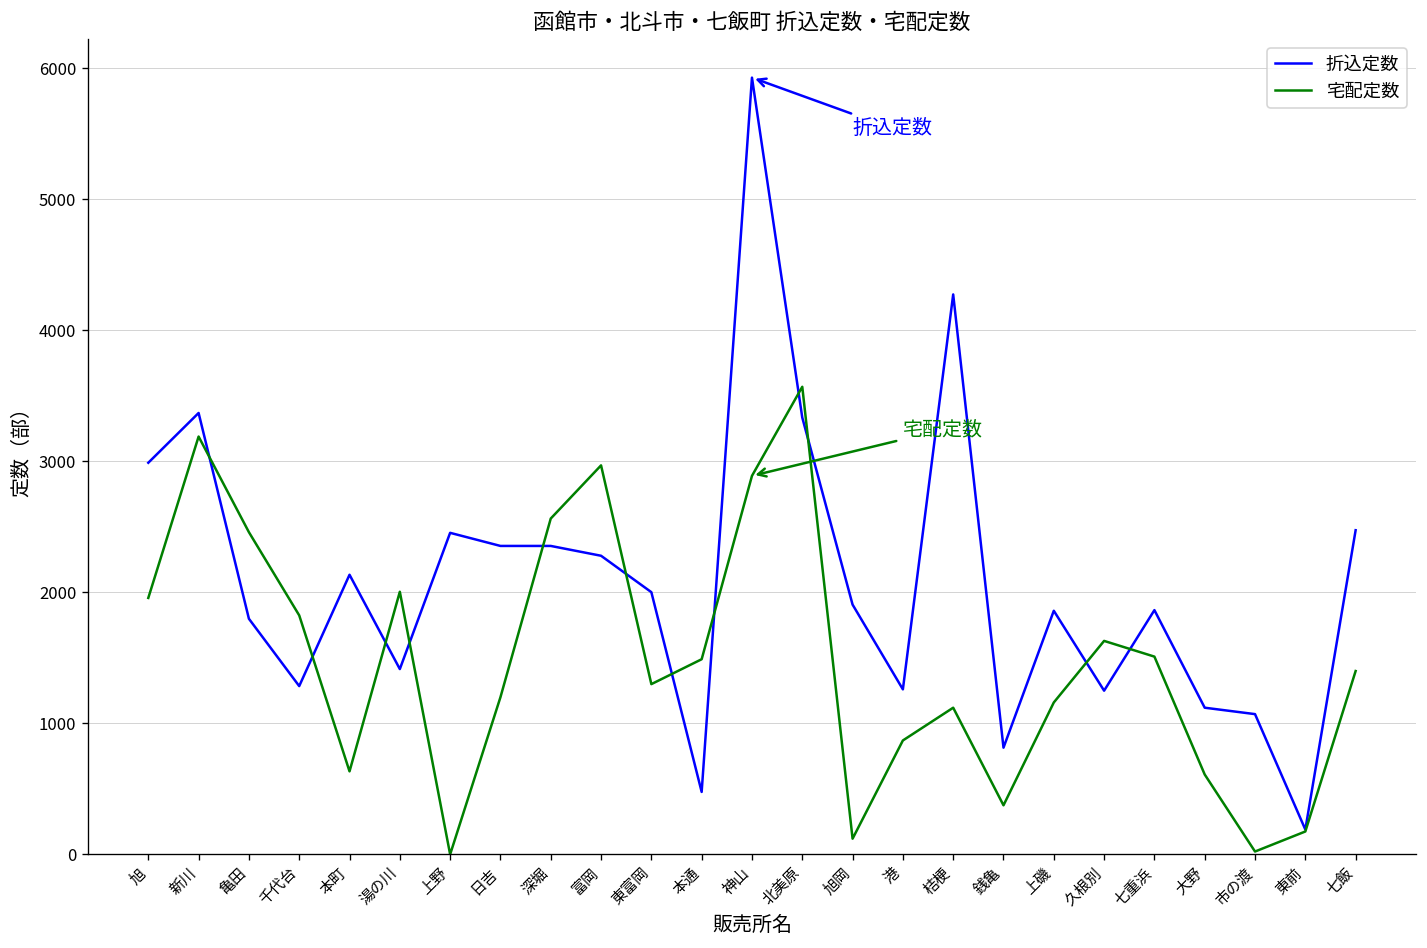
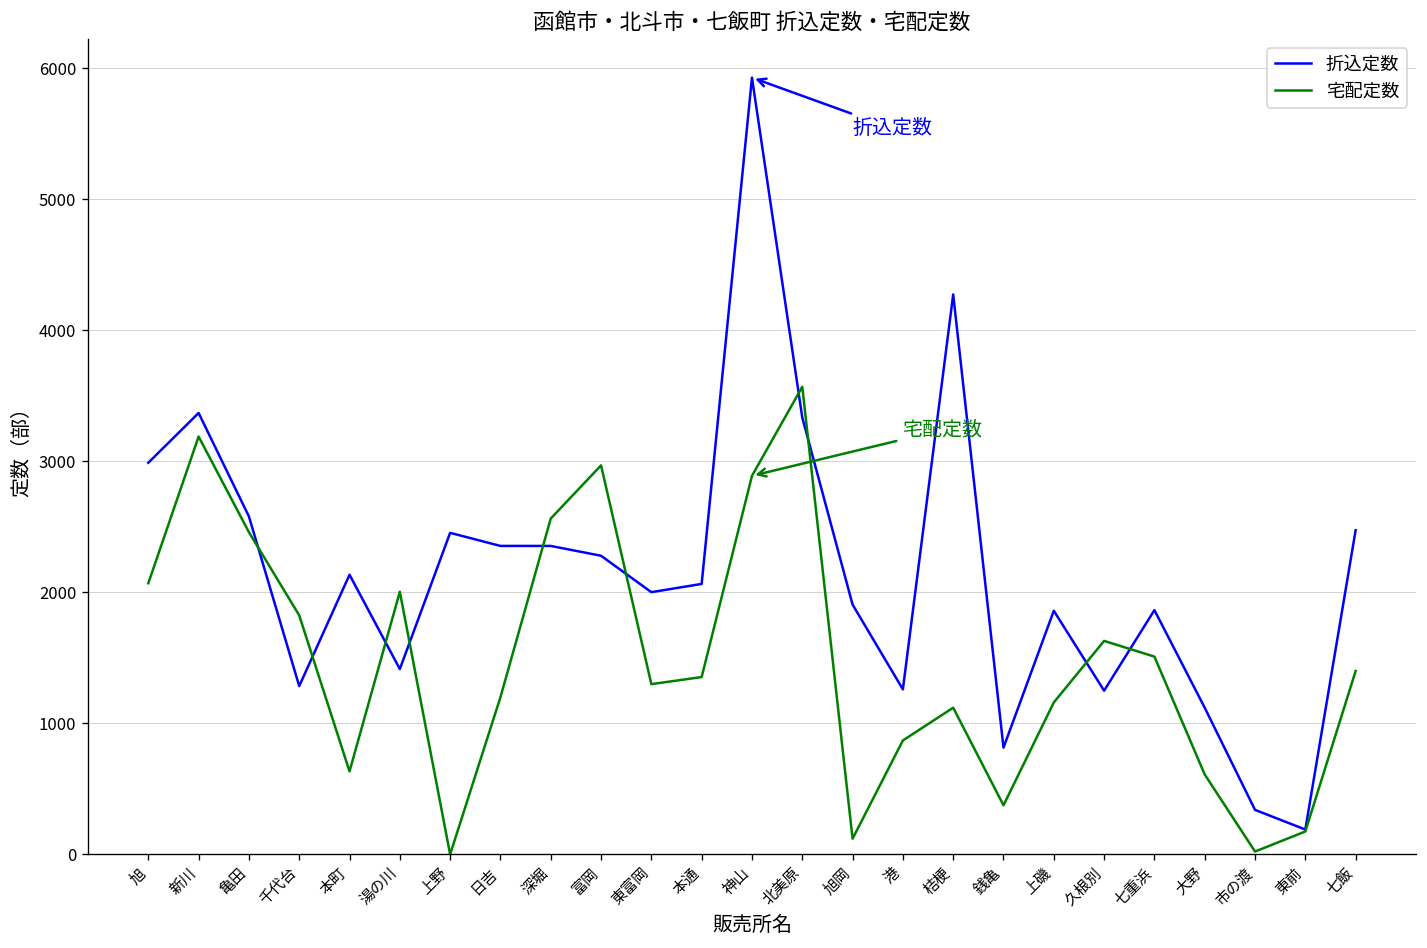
宅配定数, 旭: 1960 -> 2070
折込定数, 亀田: 1800 -> 2580
折込定数, 本通: 480 -> 2070
宅配定数, 本通: 1490 -> 1350
折込定数, 市の渡: 1070 -> 340
